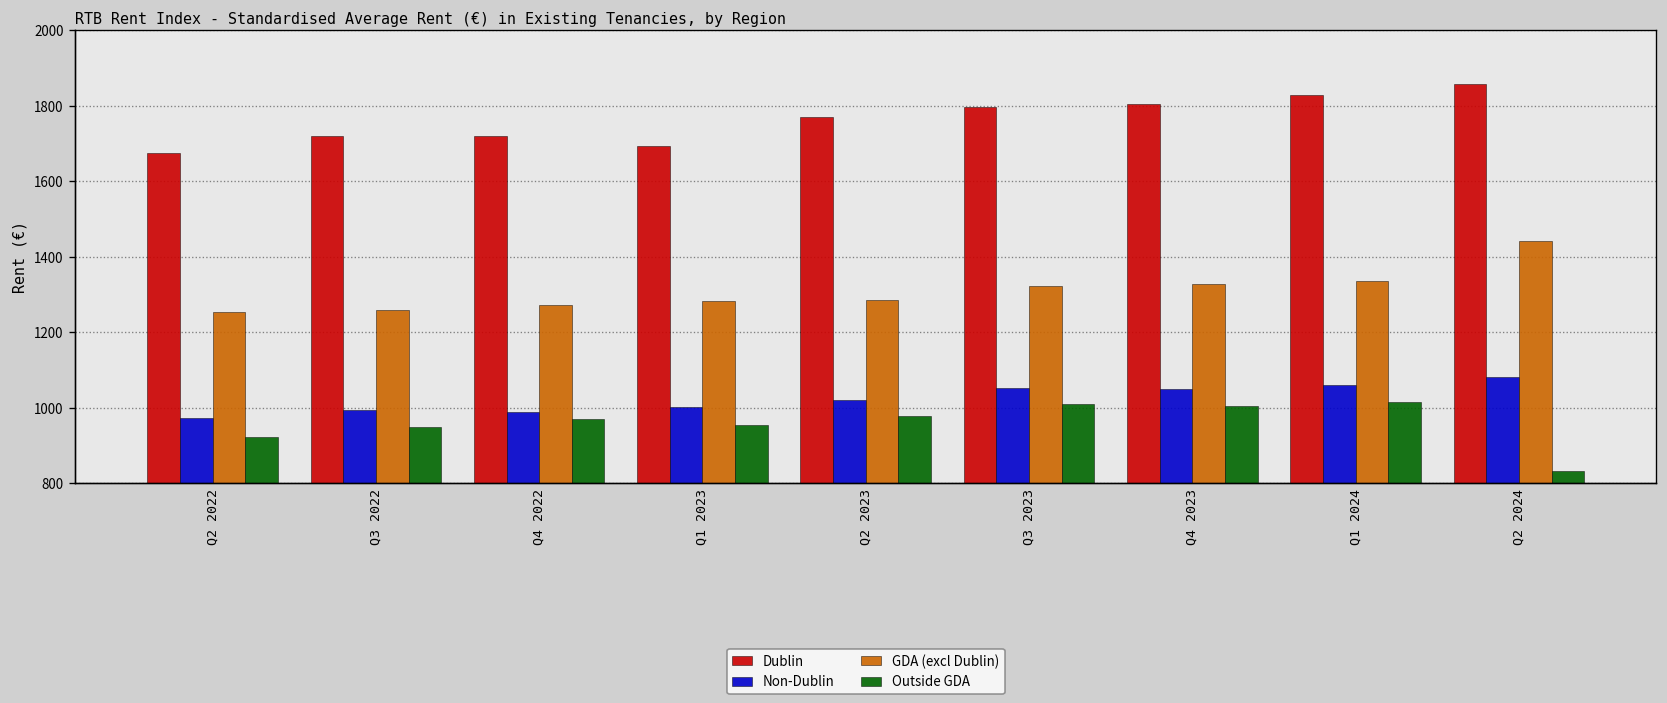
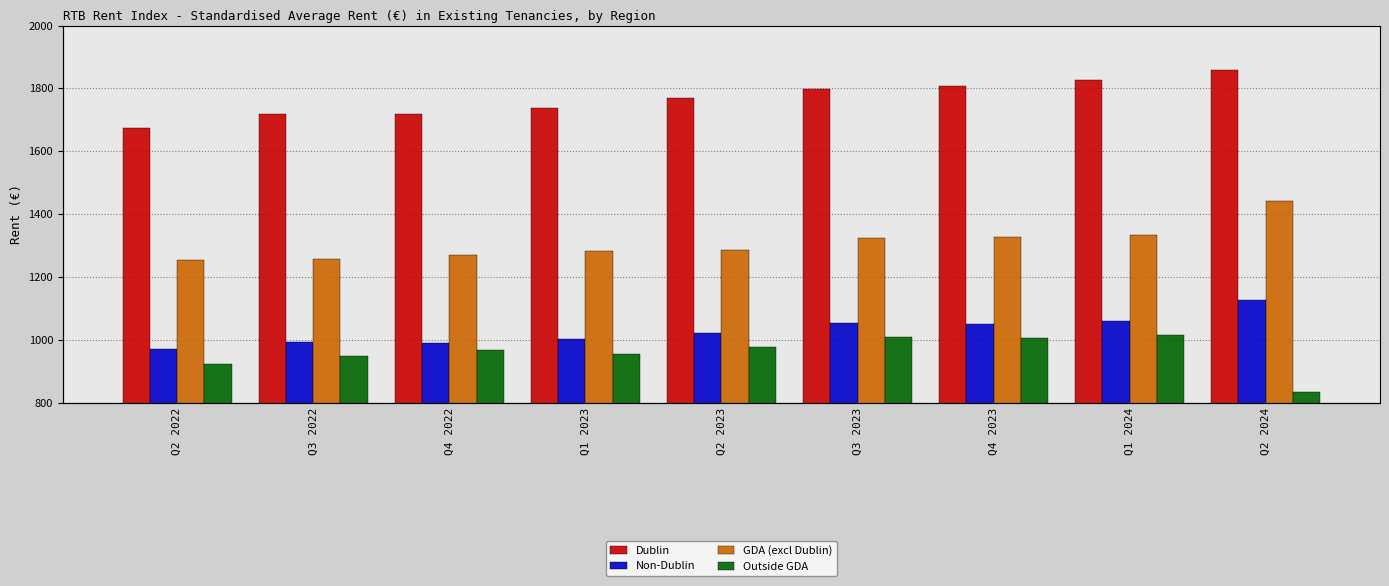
Dublin, Q1 2023: 1690 -> 1740
Non-Dublin, Q2 2024: 1080 -> 1130
